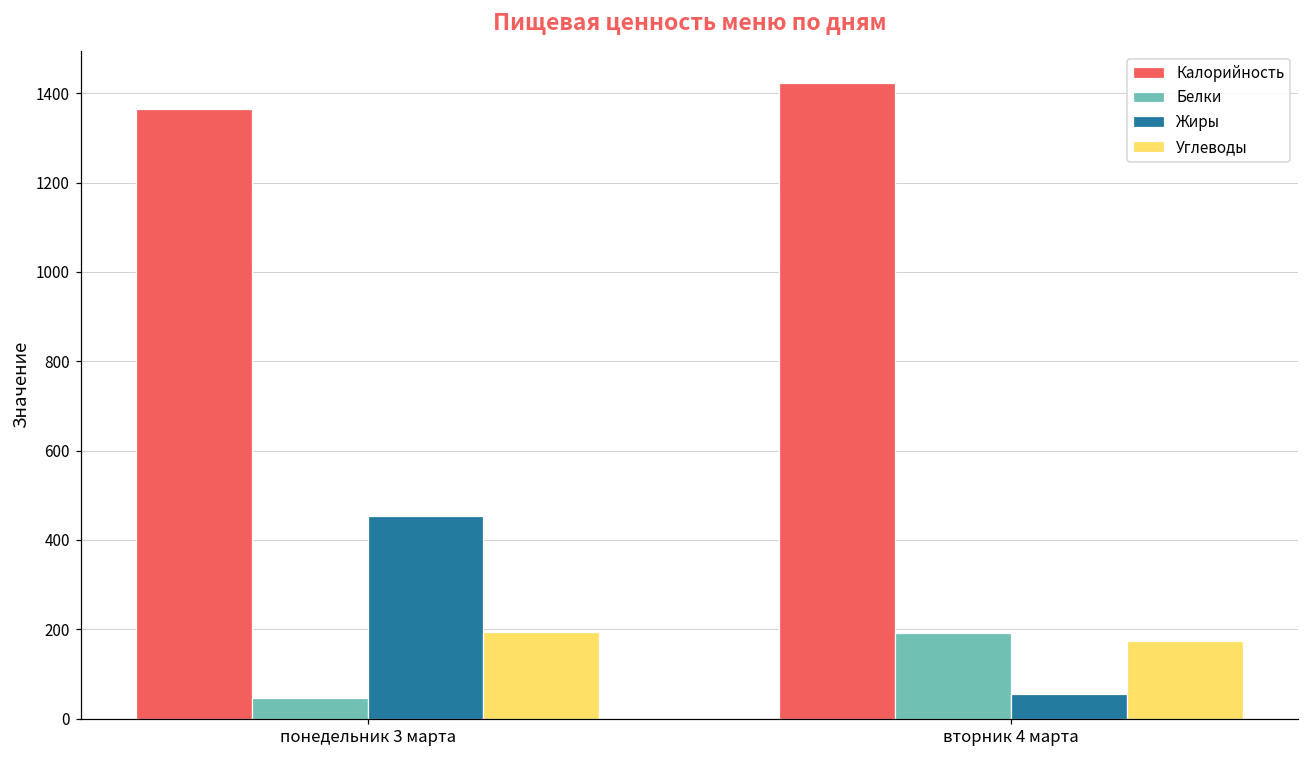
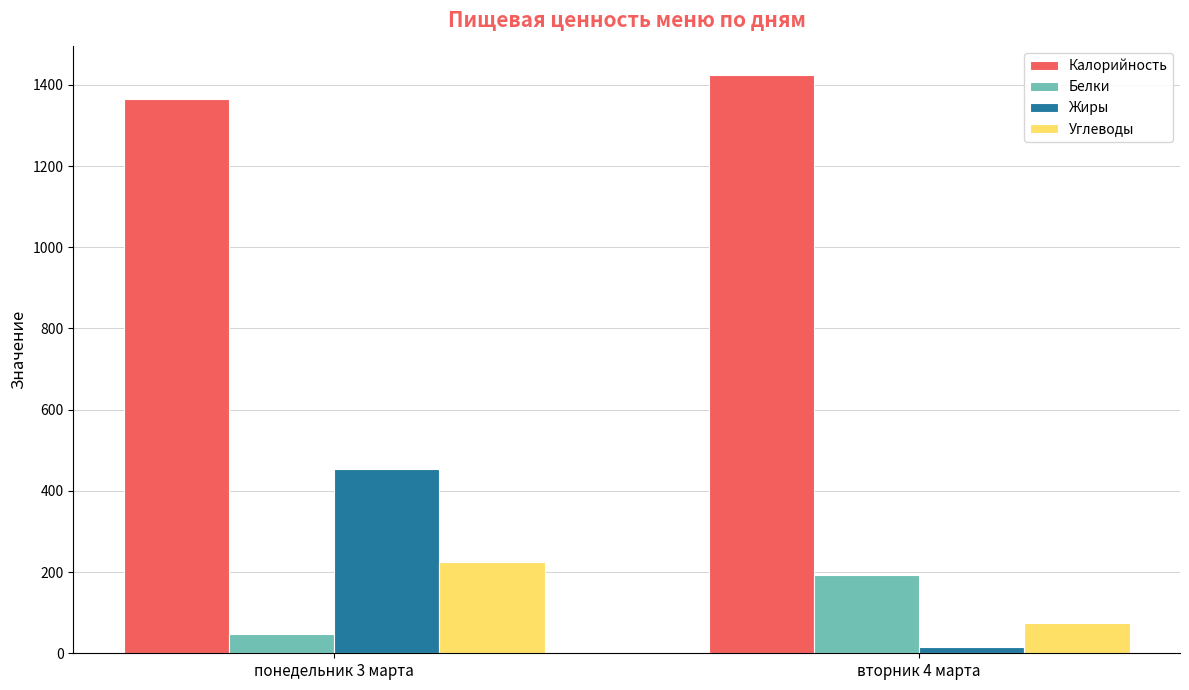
Углеводы, понедельник 3 марта: 190 -> 230
Жиры, вторник 4 марта: 60 -> 10
Углеводы, вторник 4 марта: 170 -> 70
